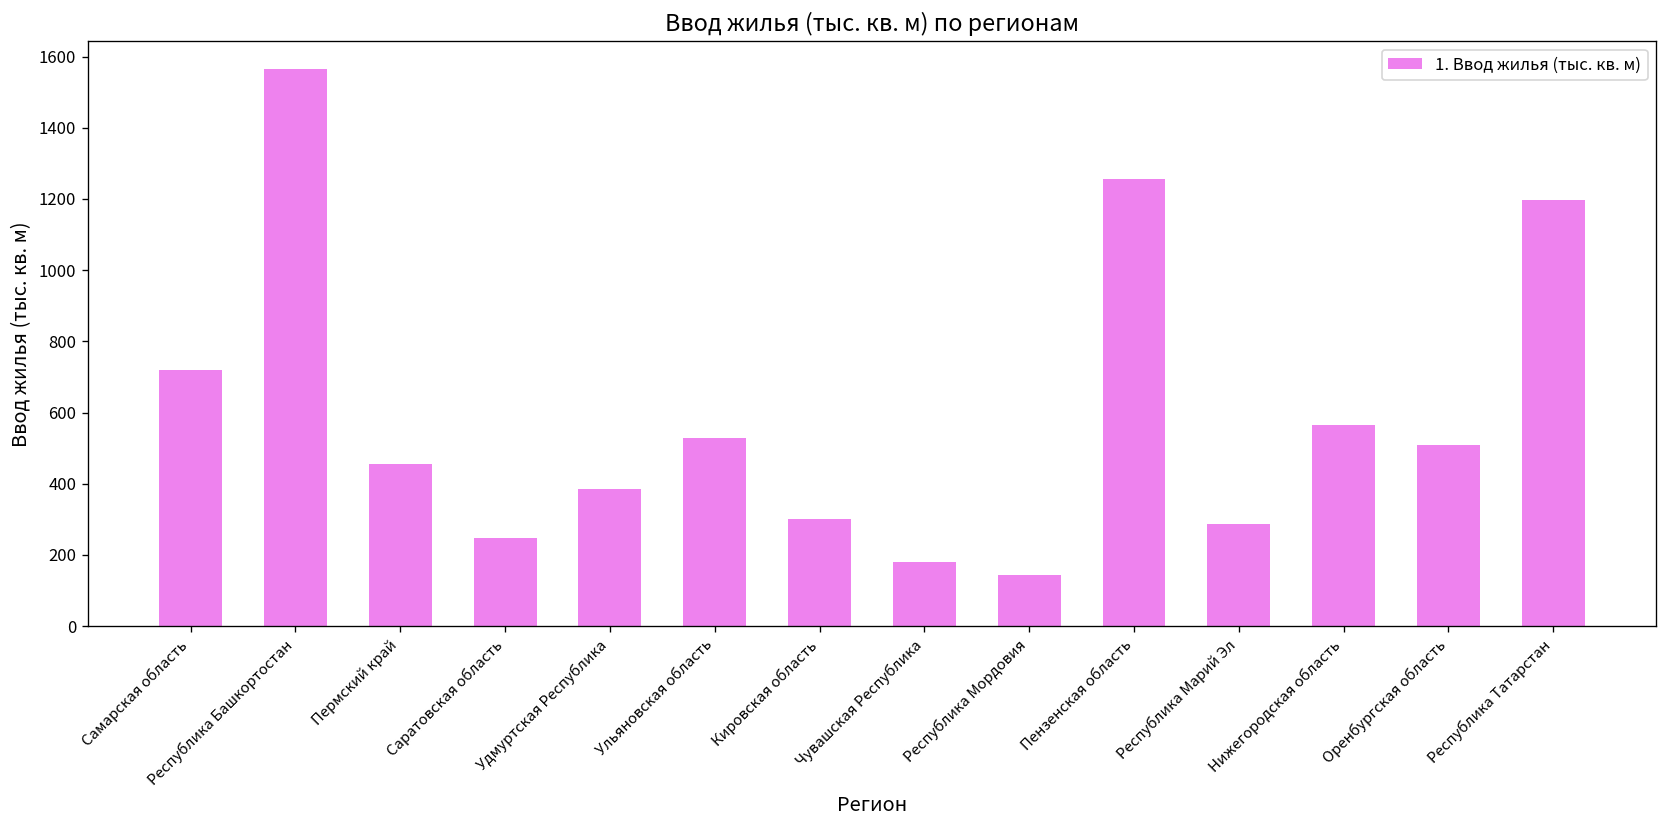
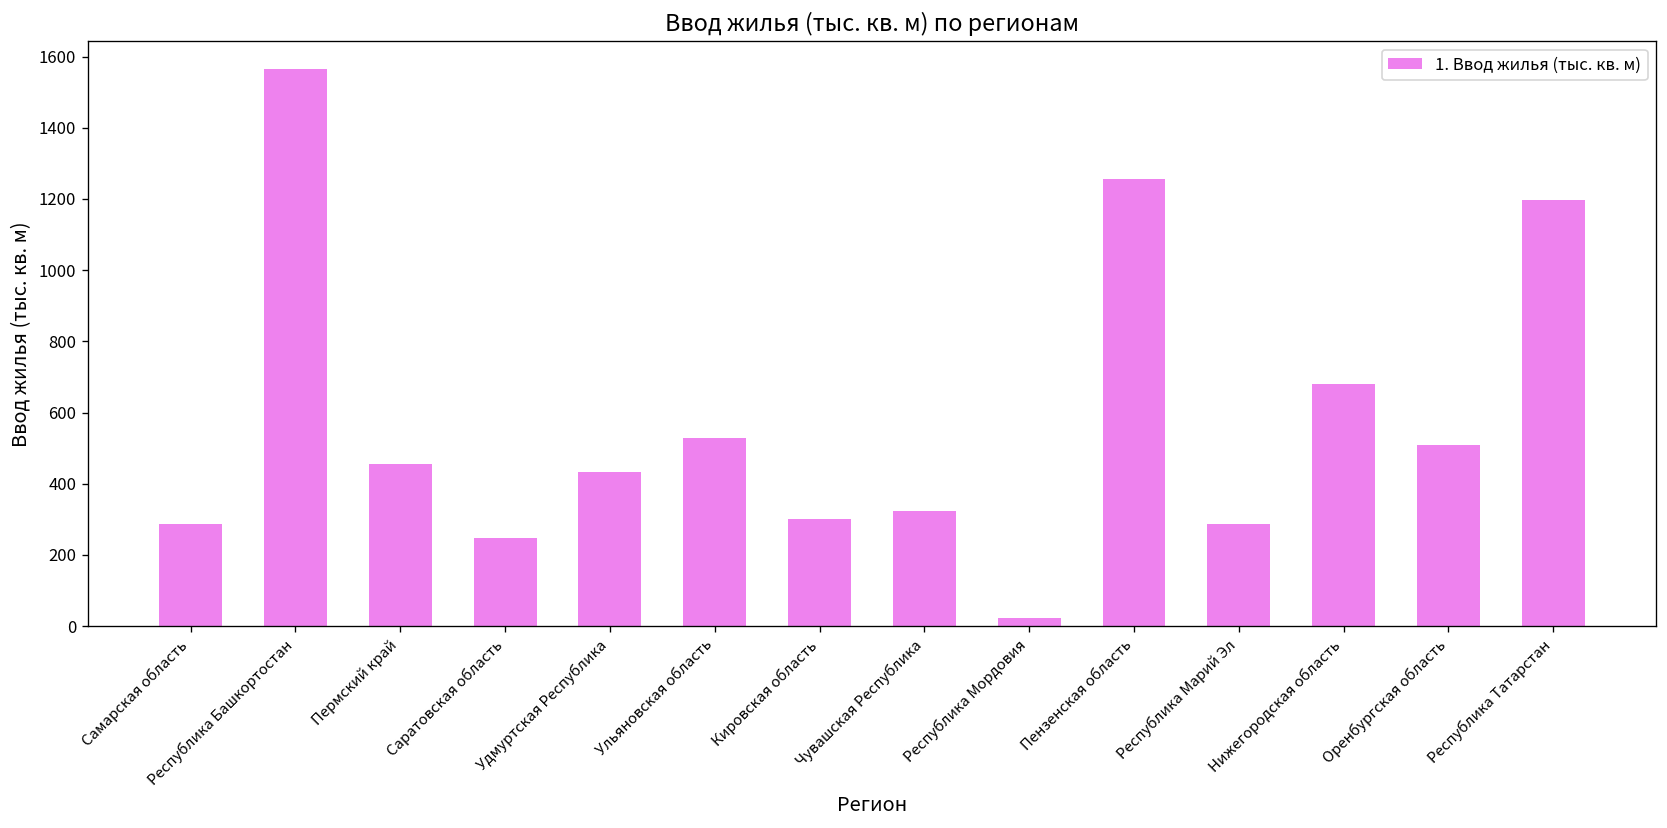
Самарская область: 720 -> 290
Удмуртская Республика: 390 -> 430
Чувашская Республика: 180 -> 320
Республика Мордовия: 140 -> 20
Нижегородская область: 570 -> 680
